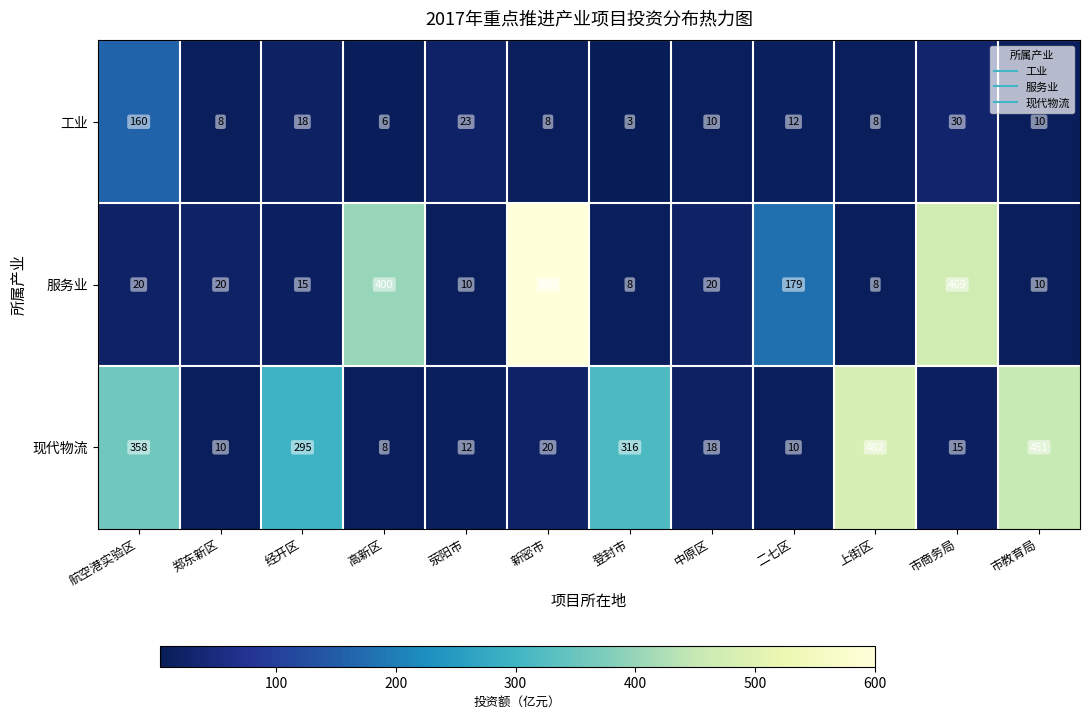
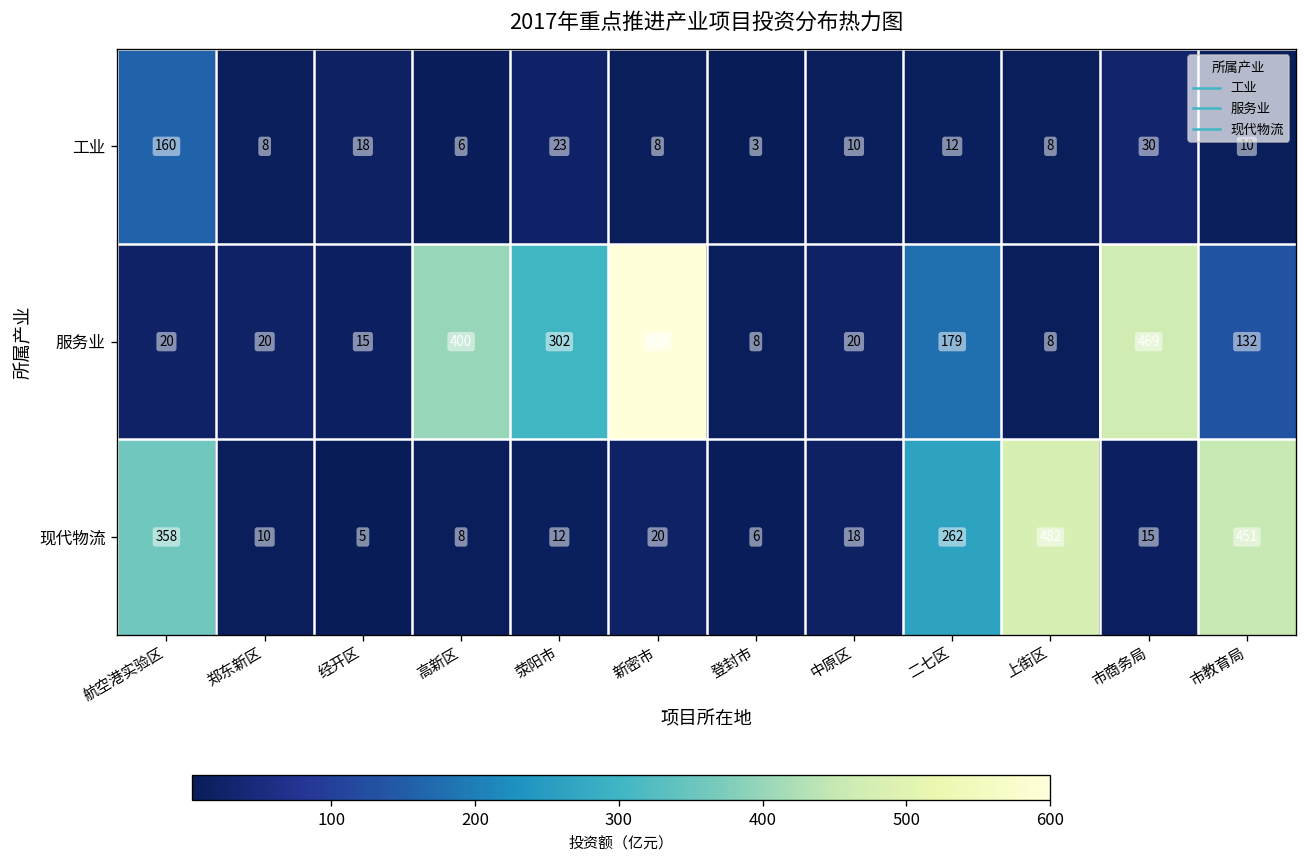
服务业, 荥阳市: 10 -> 302
服务业, 市教育局: 10 -> 132
现代物流, 经开区: 295 -> 5
现代物流, 登封市: 316 -> 6
现代物流, 二七区: 10 -> 262
